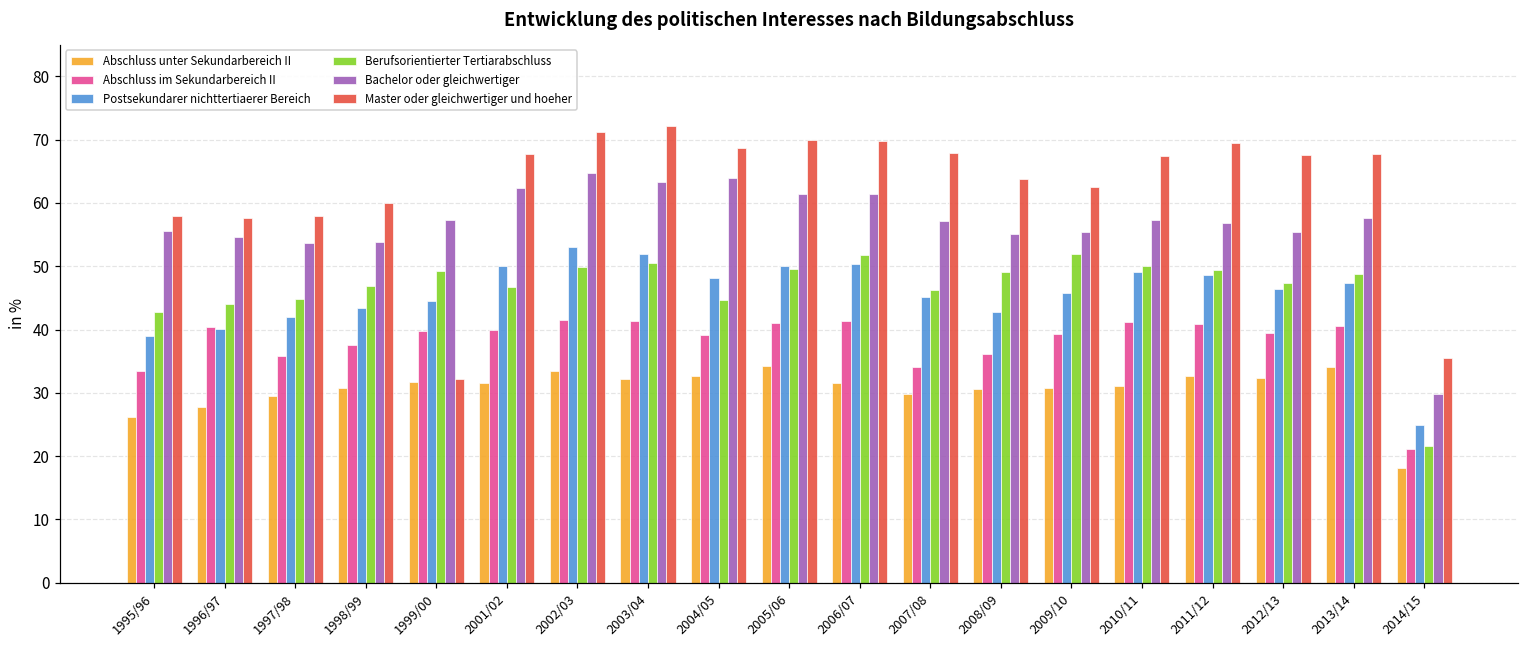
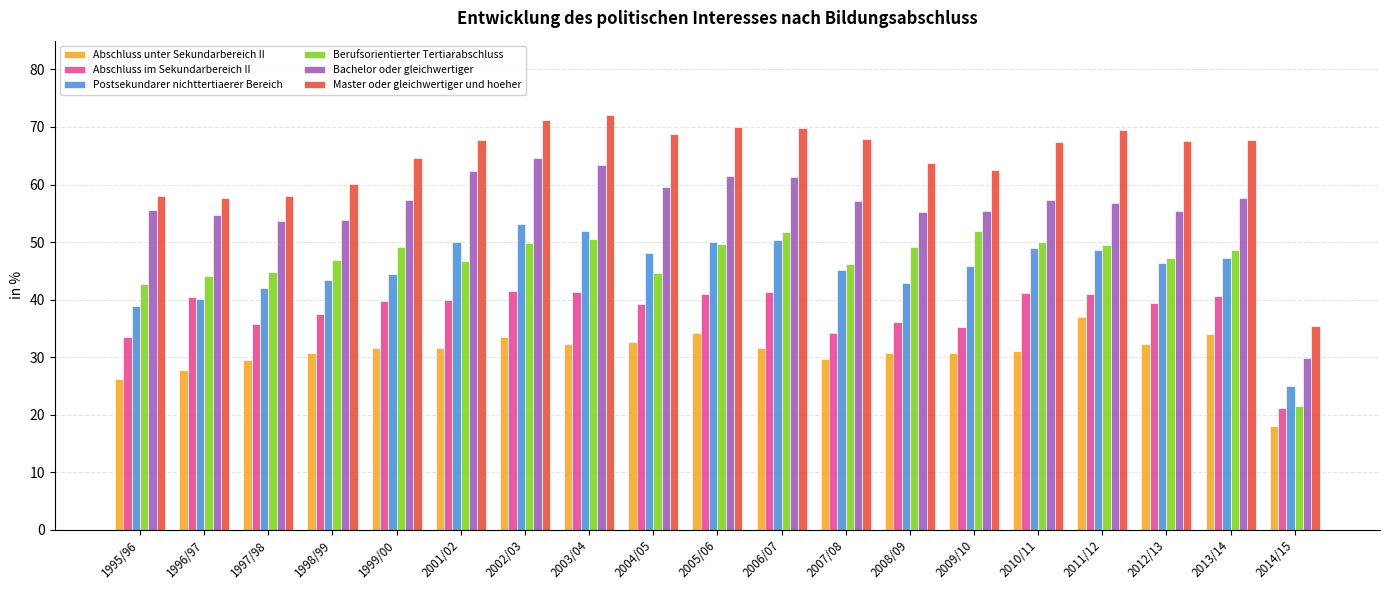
Master oder gleichwertiger und hoeher, 1999/00: 32 -> 65
Bachelor oder gleichwertiger, 2004/05: 64 -> 60
Abschluss im Sekundarbereich II, 2009/10: 39 -> 35
Abschluss unter Sekundarbereich II, 2011/12: 33 -> 37
